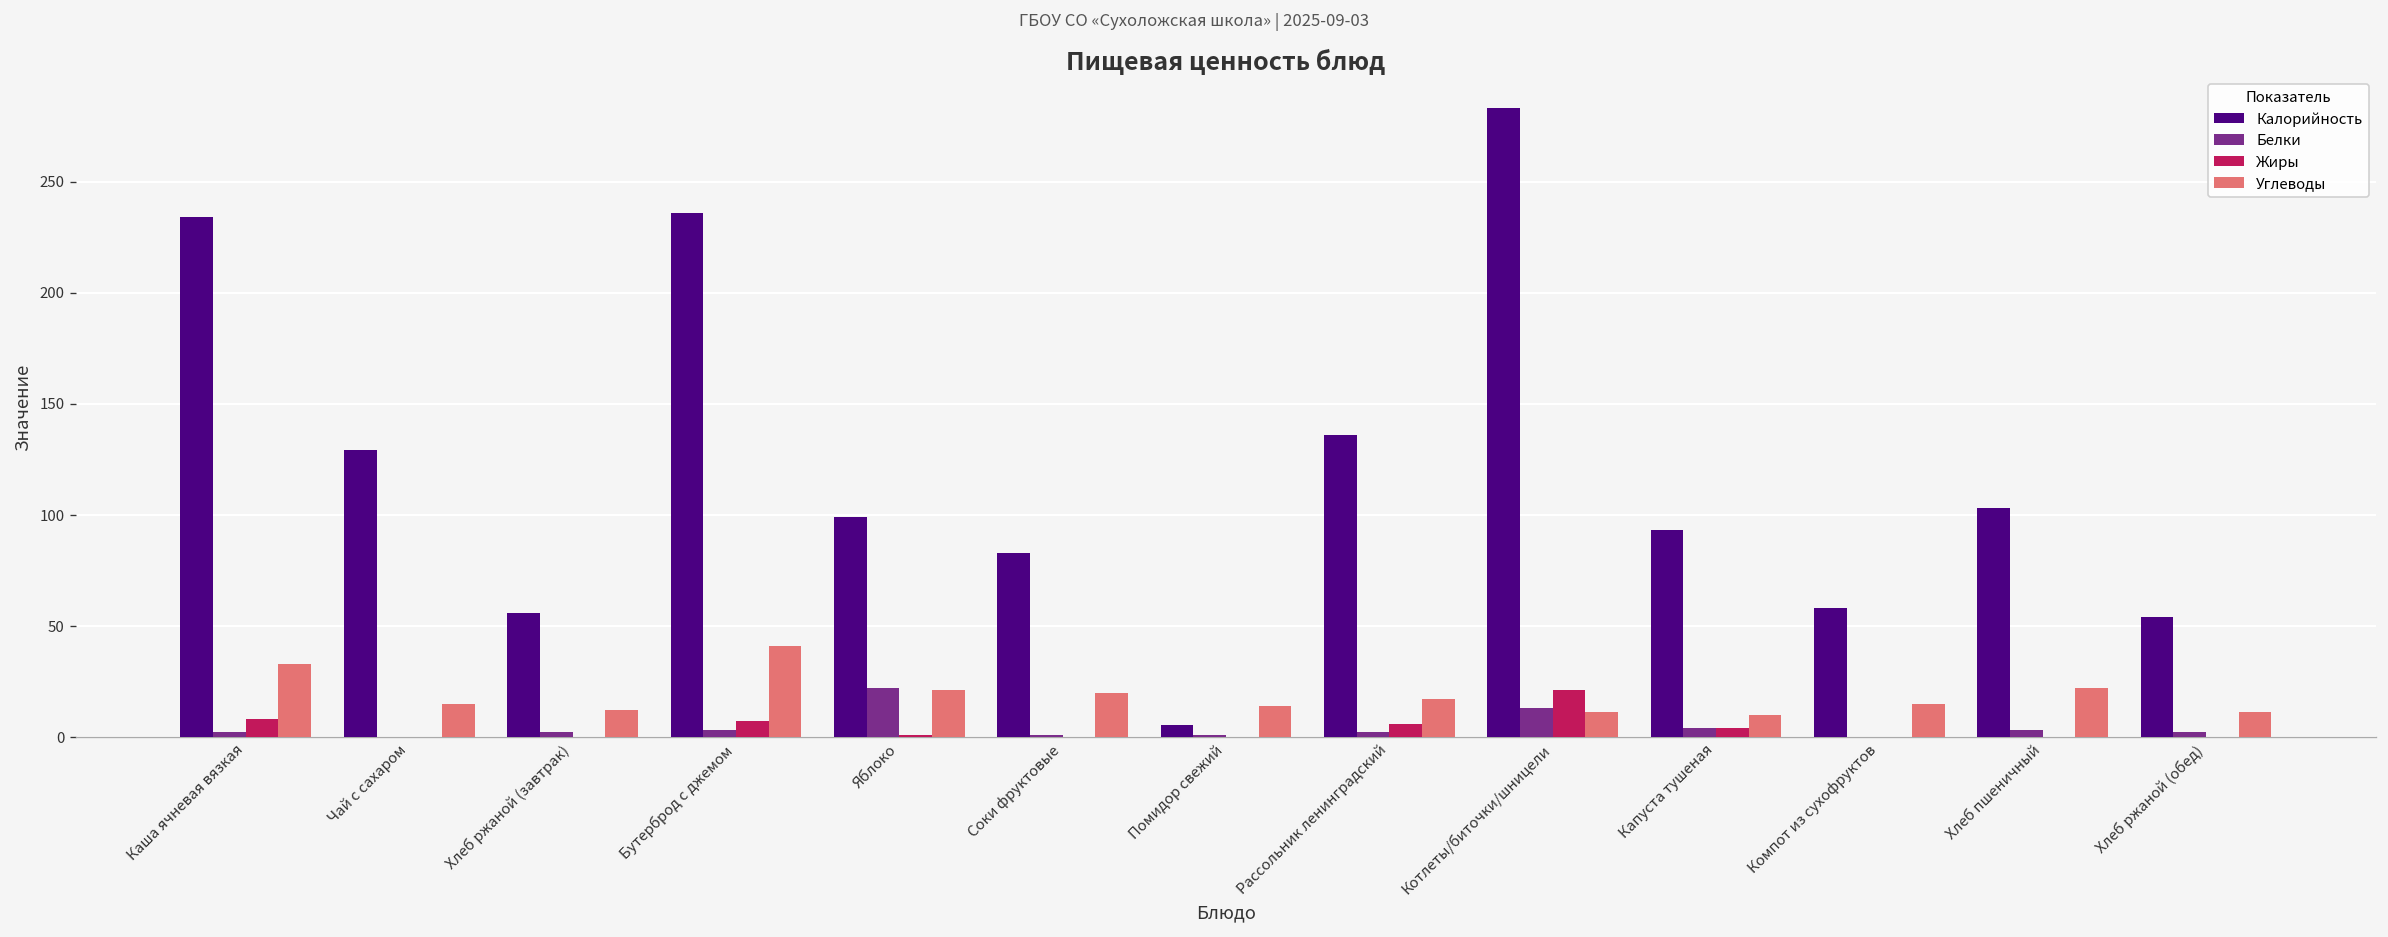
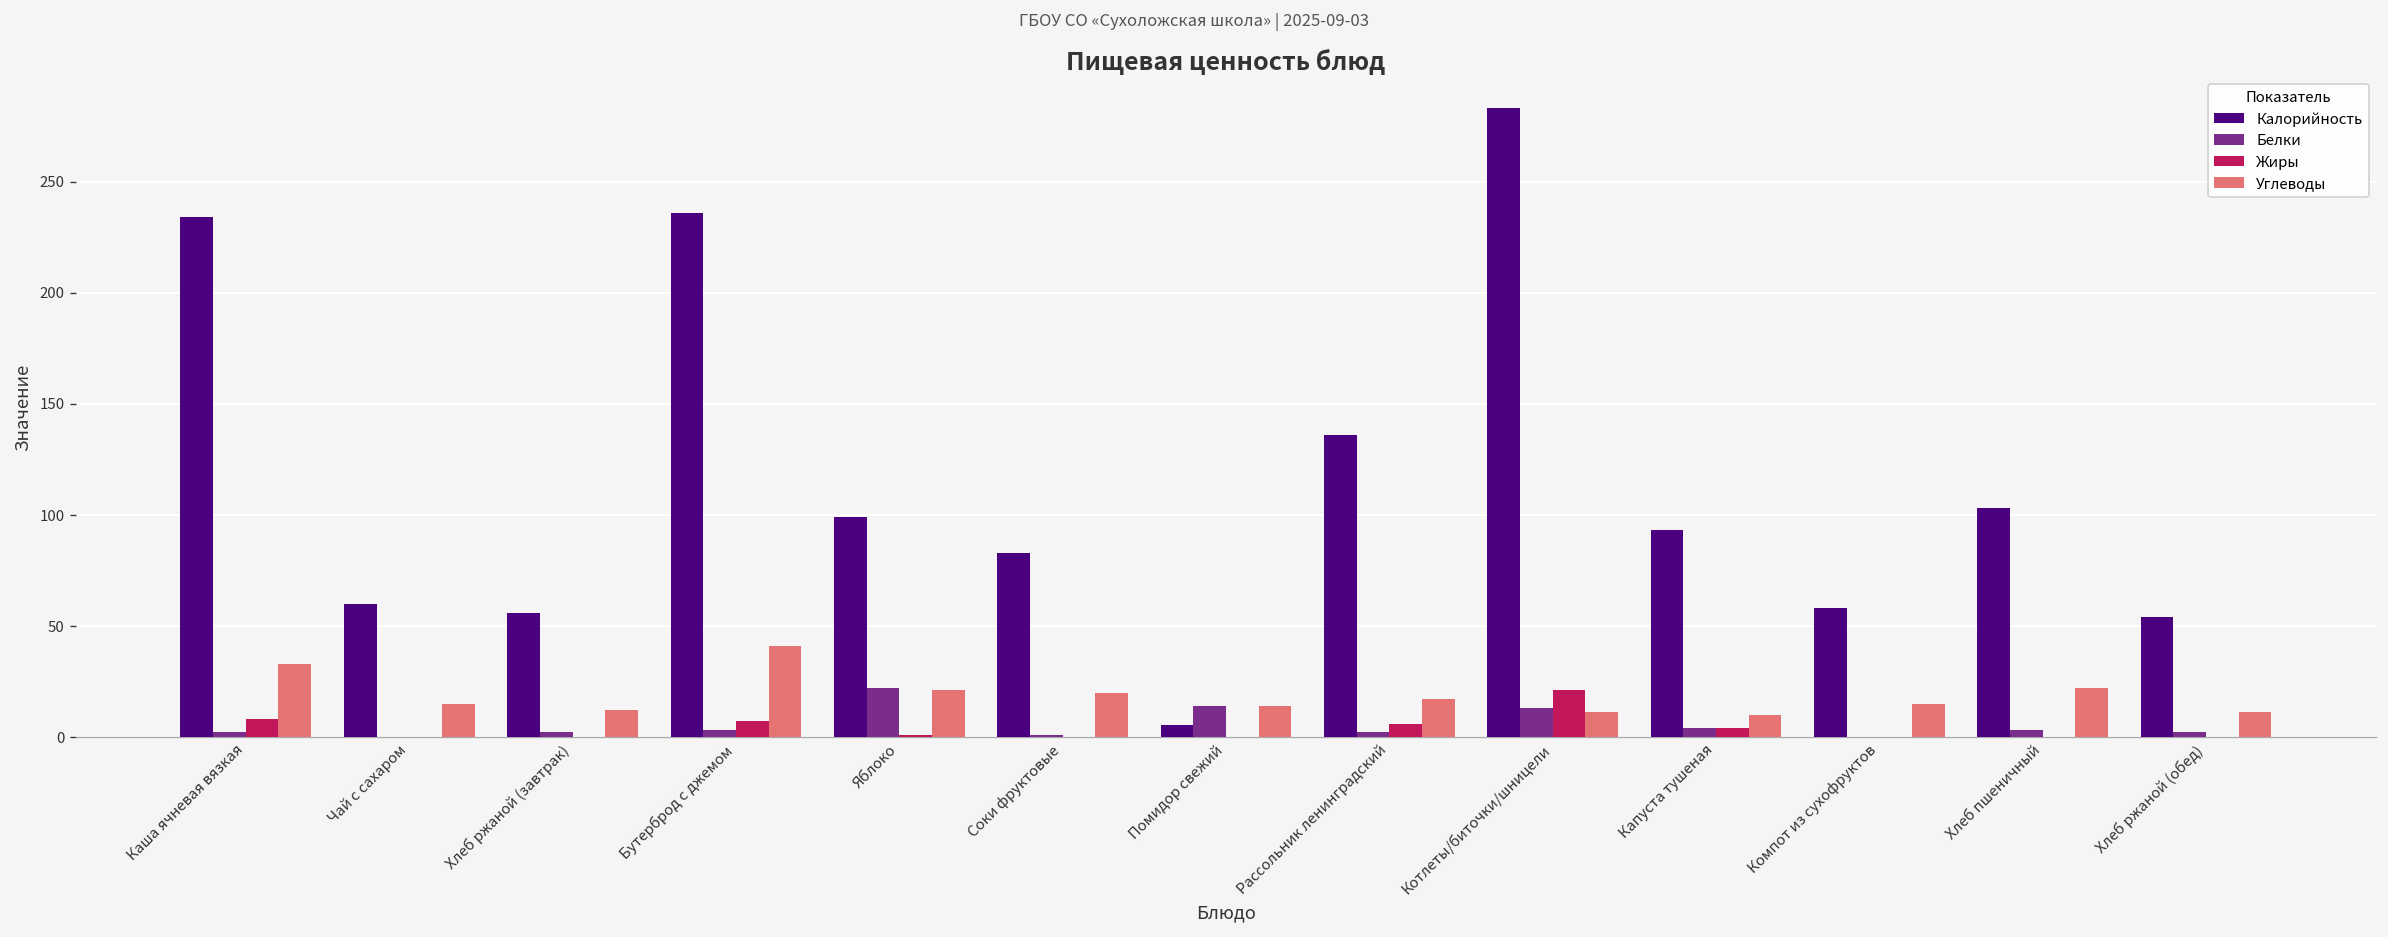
Калорийность, Чай с сахаром: 129 -> 60
Белки, Помидор свежий: 1 -> 14
